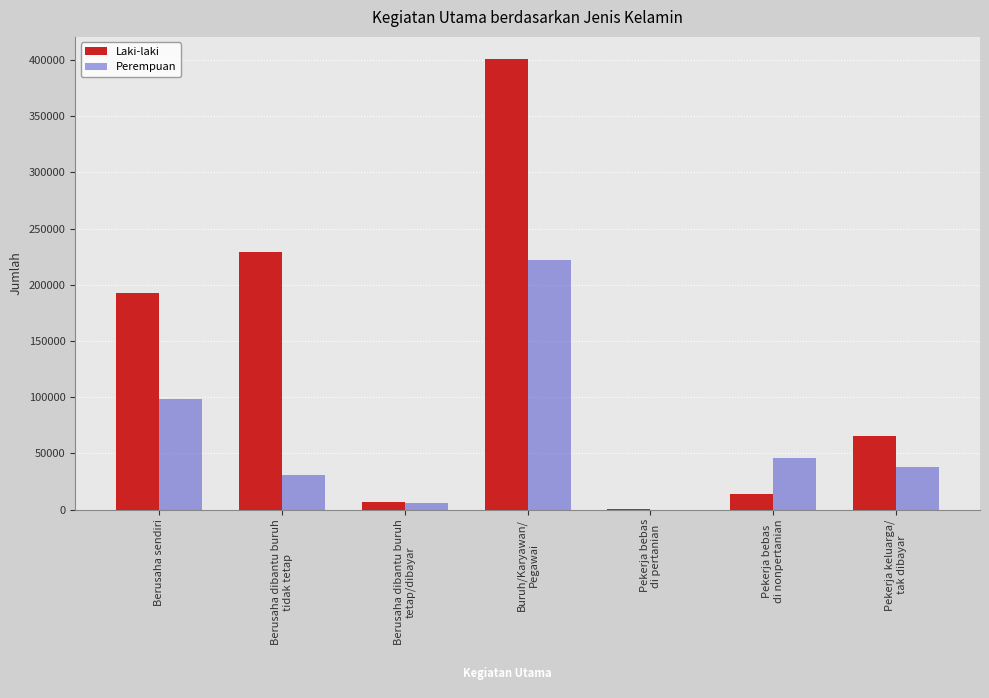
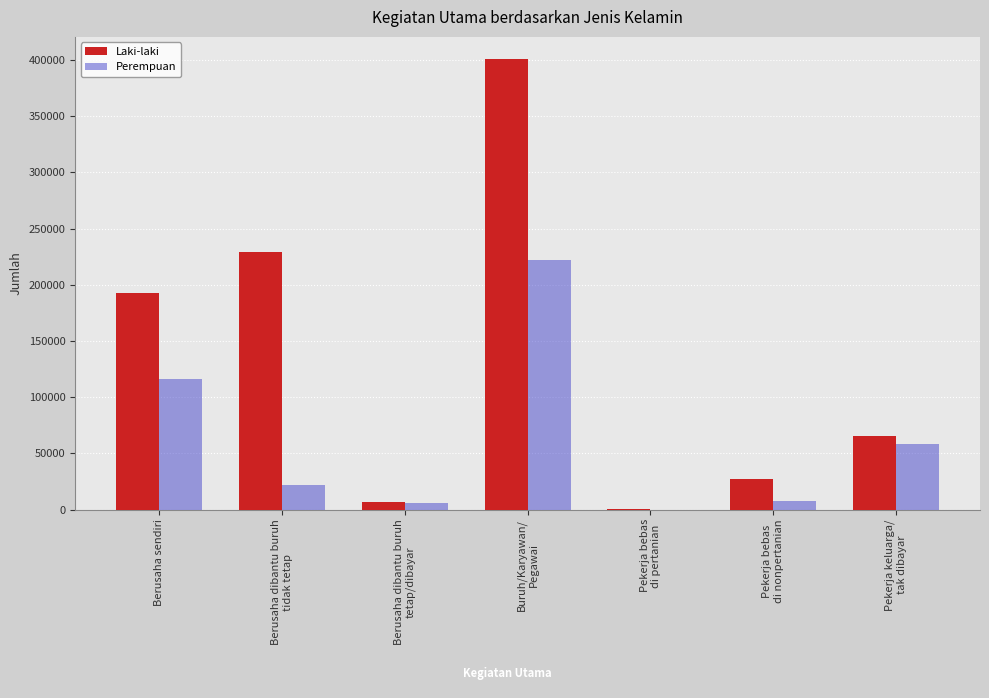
Perempuan, Berusaha sendiri: 98000 -> 116000
Perempuan, Berusaha dibantu buruh tidak tetap: 31000 -> 22000
Laki-laki, Pekerja bebas di nonpertanian: 14000 -> 27000
Perempuan, Pekerja bebas di nonpertanian: 46000 -> 8000
Perempuan, Pekerja keluarga/ tak dibayar: 38000 -> 58000
